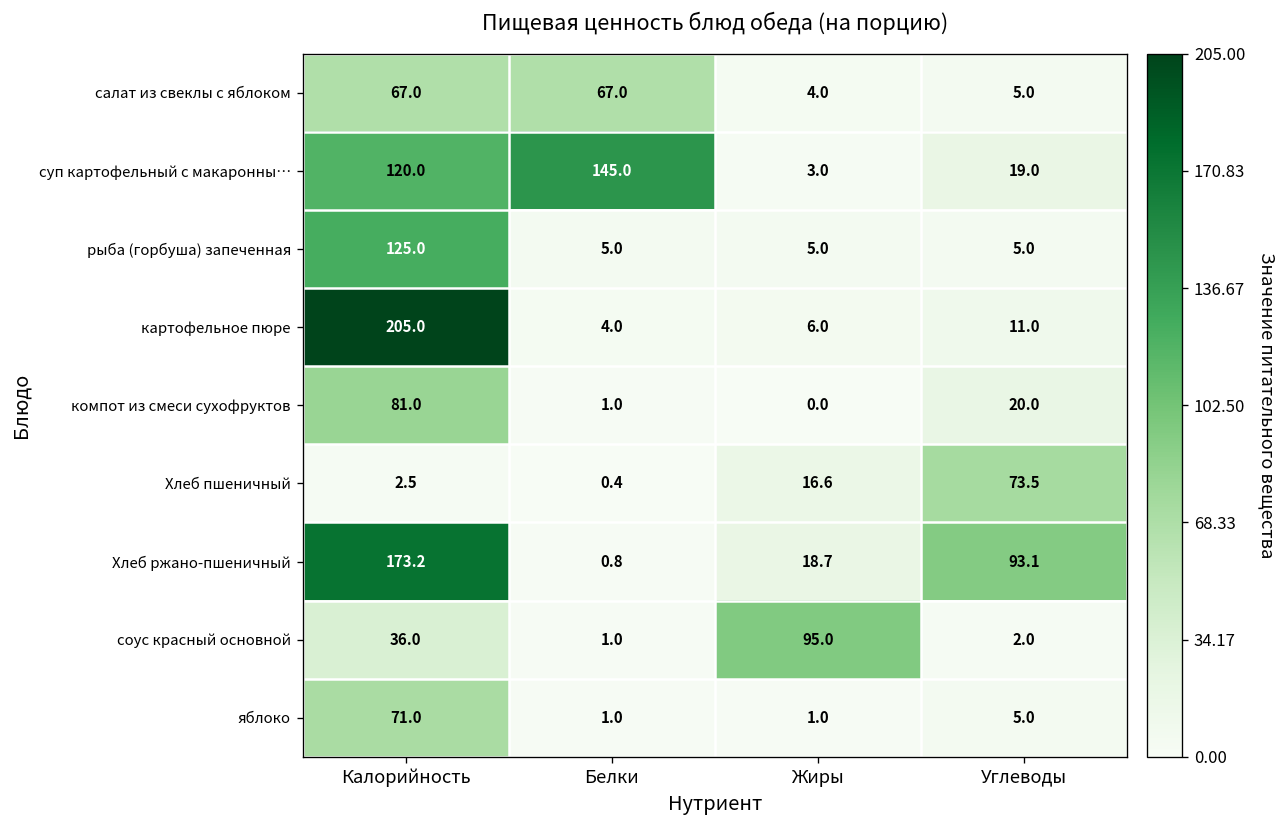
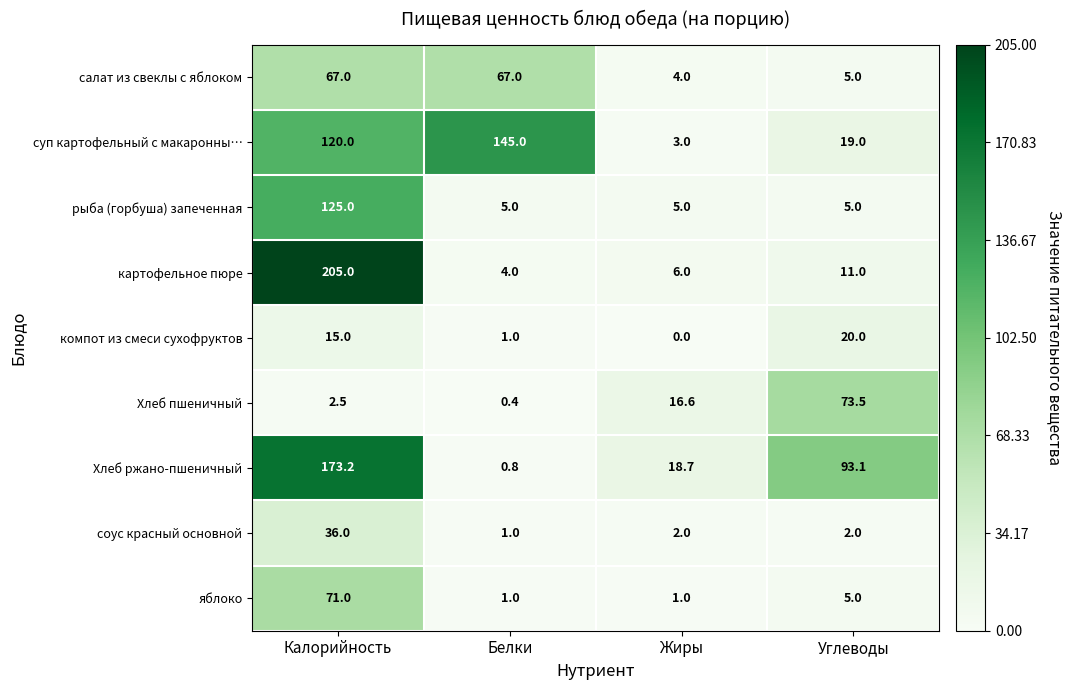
компот из смеси сухофруктов, Калорийность: 81.0 -> 15.0
соус красный основной, Жиры: 95.0 -> 2.0
